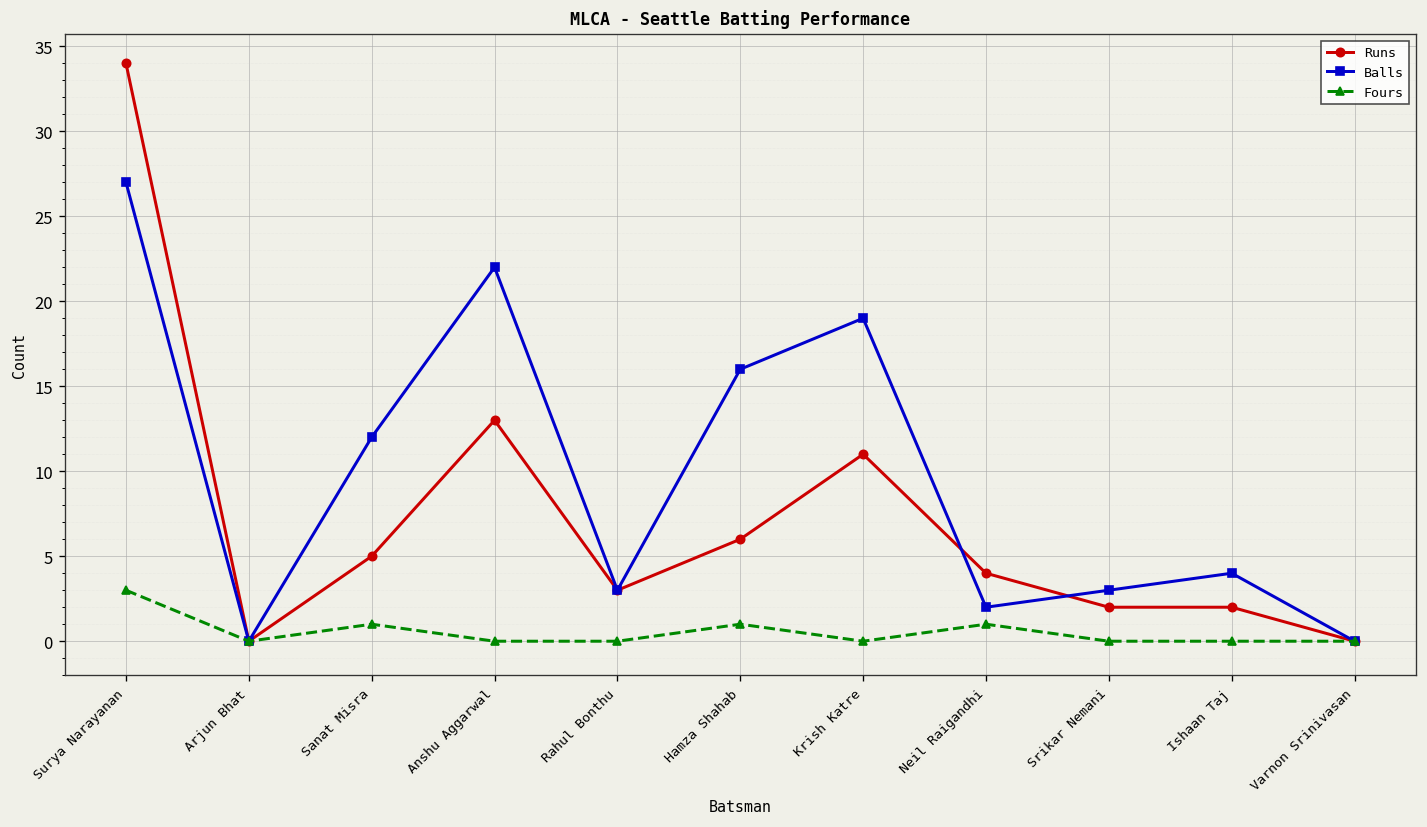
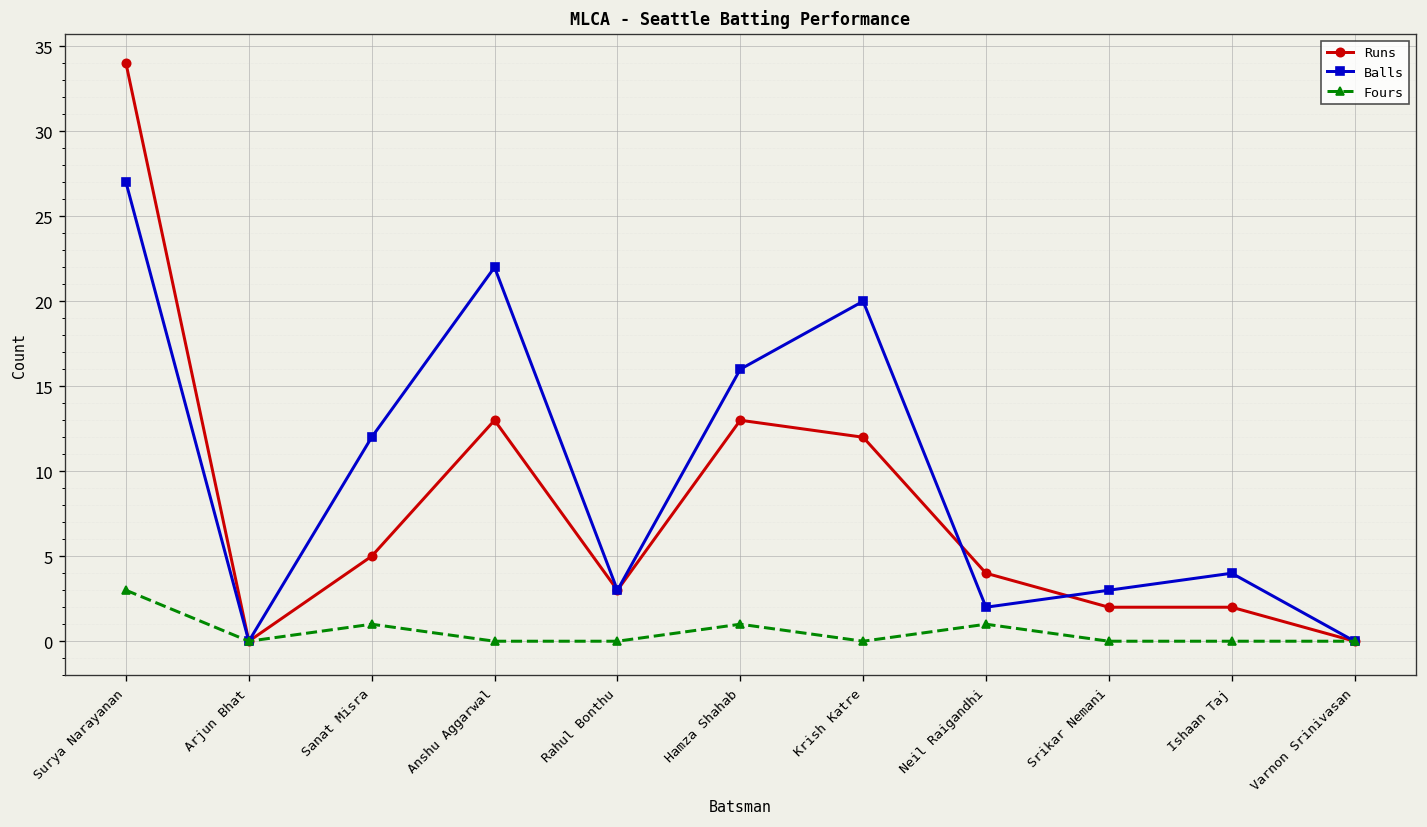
Runs, Hamza Shahab: 6 -> 13
Runs, Krish Katre: 11 -> 12
Balls, Krish Katre: 19 -> 20
